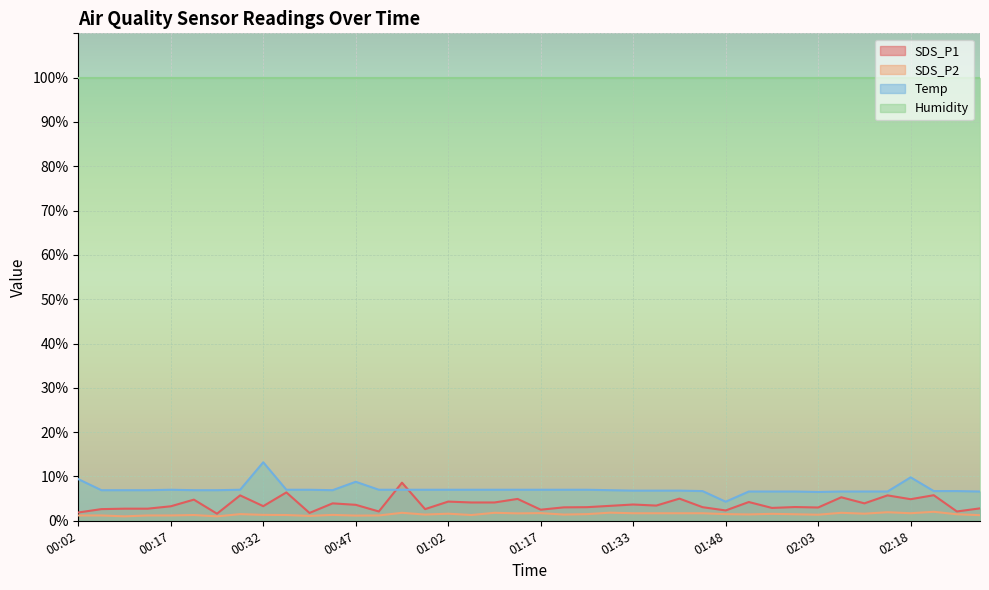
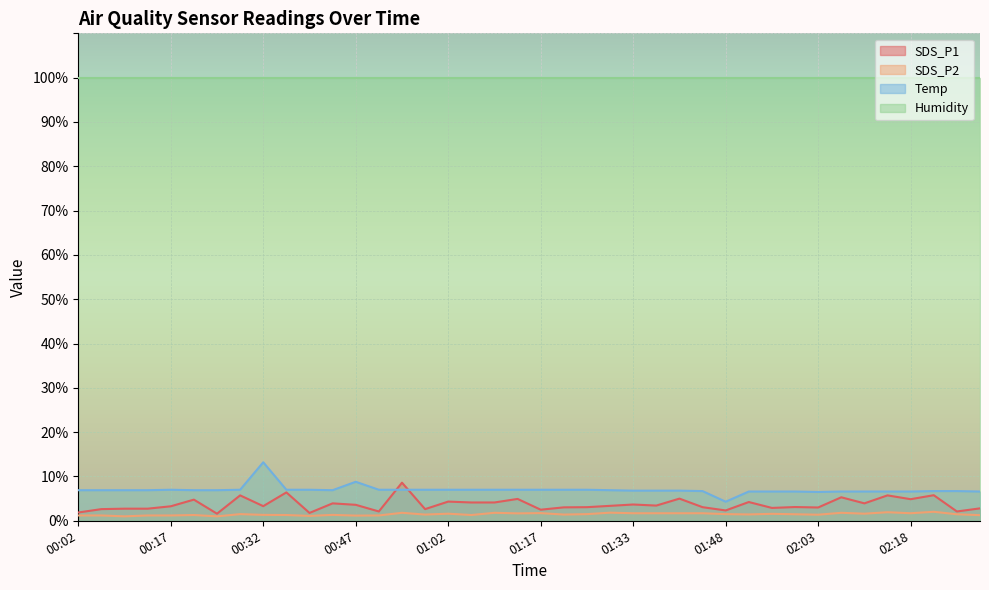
Temp, 00:02: 9% -> 7%
Temp, 02:18: 10% -> 7%
